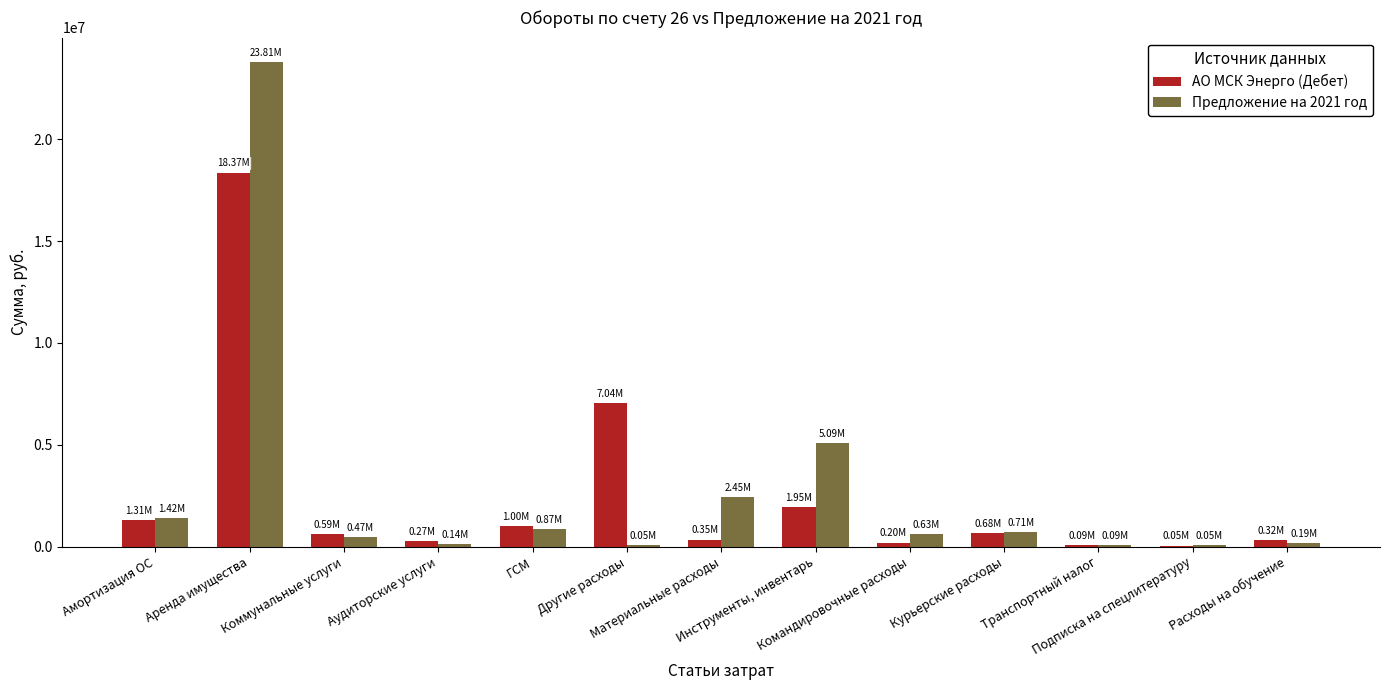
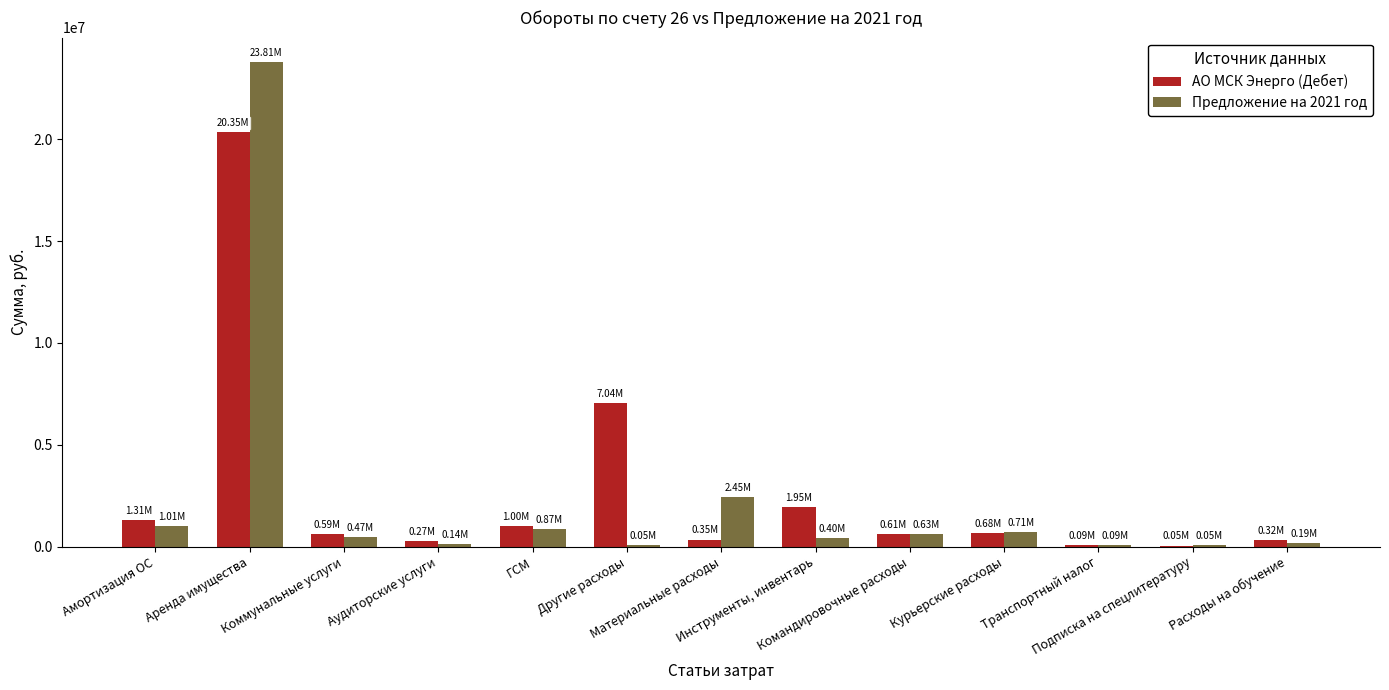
Предложение на 2021 год, Амортизация ОС: 1.42M -> 1.01M
АО МСК Энерго (Дебет), Аренда имущества: 18.37M -> 20.35M
Предложение на 2021 год, Инструменты, инвентарь: 5.09M -> 0.40M
АО МСК Энерго (Дебет), Командировочные расходы: 0.20M -> 0.61M
